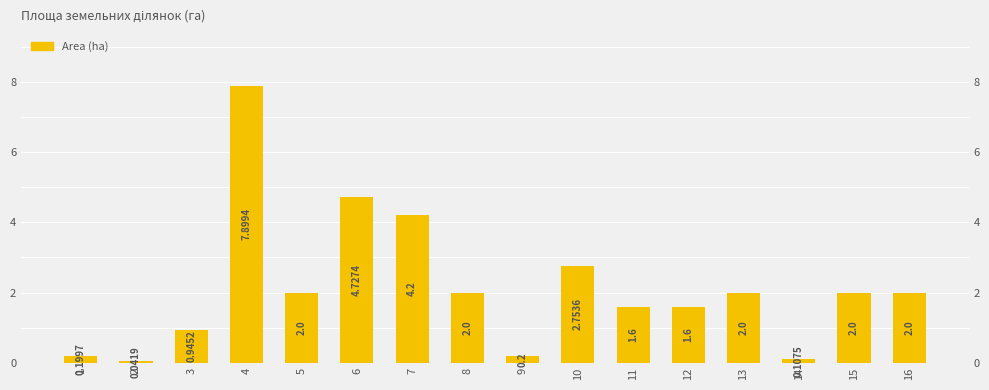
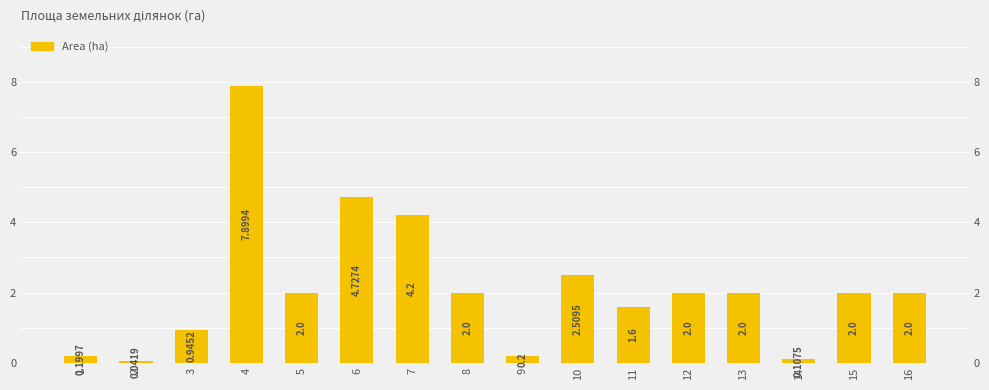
10: 2.7536 -> 2.5095
12: 1.6 -> 2.0
